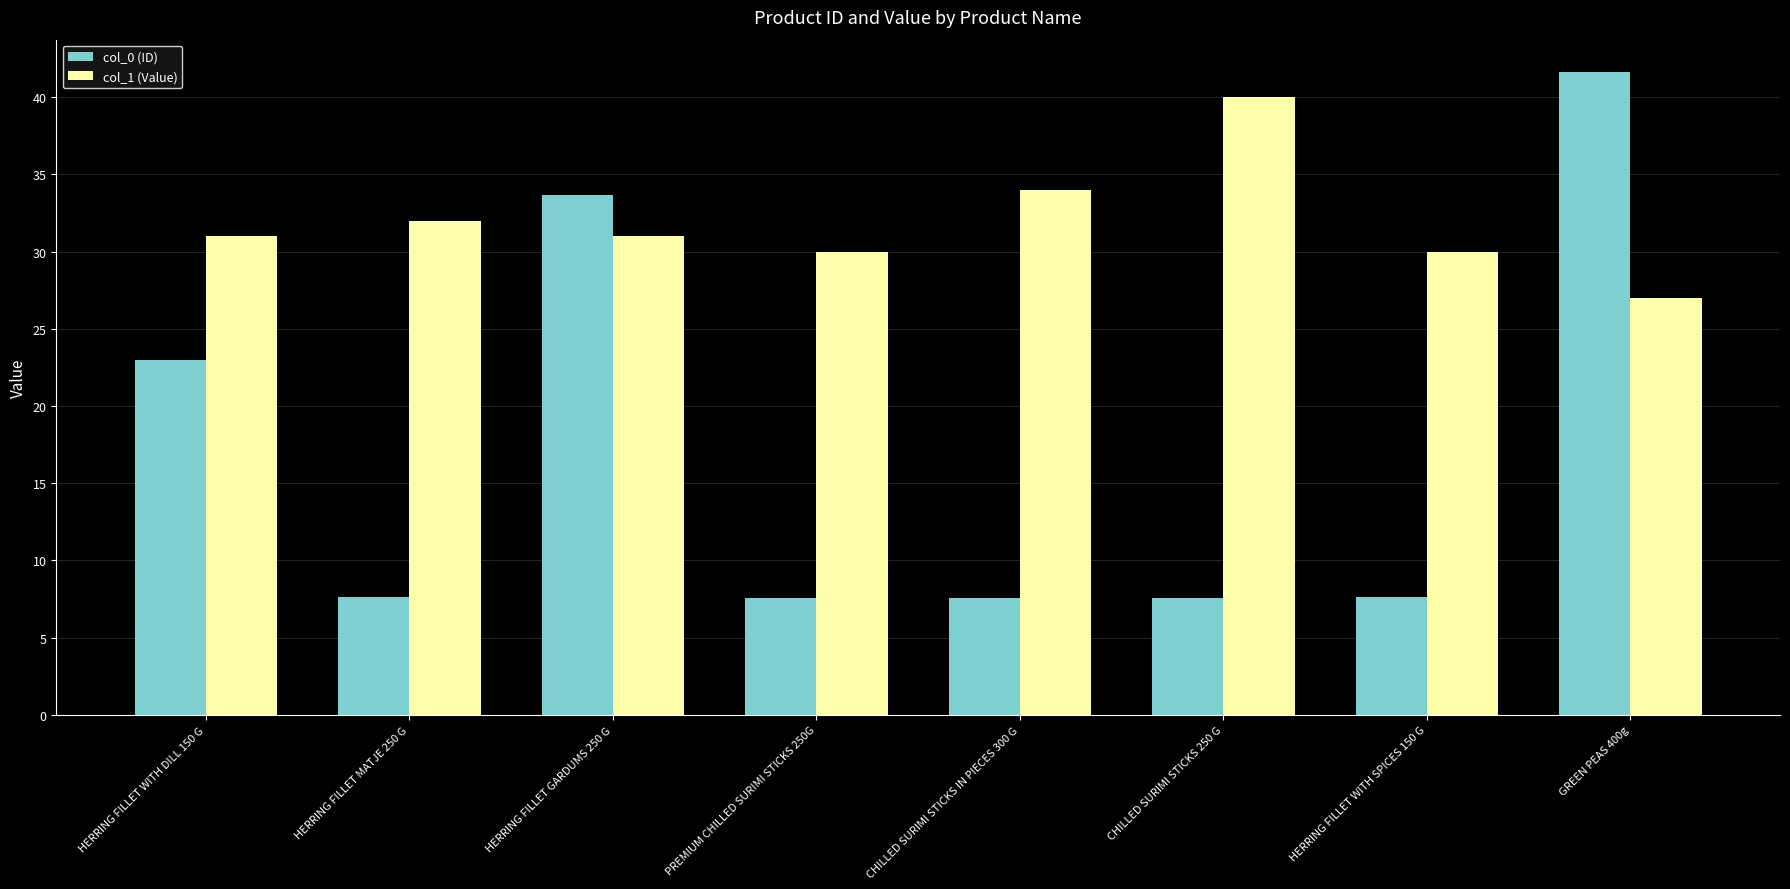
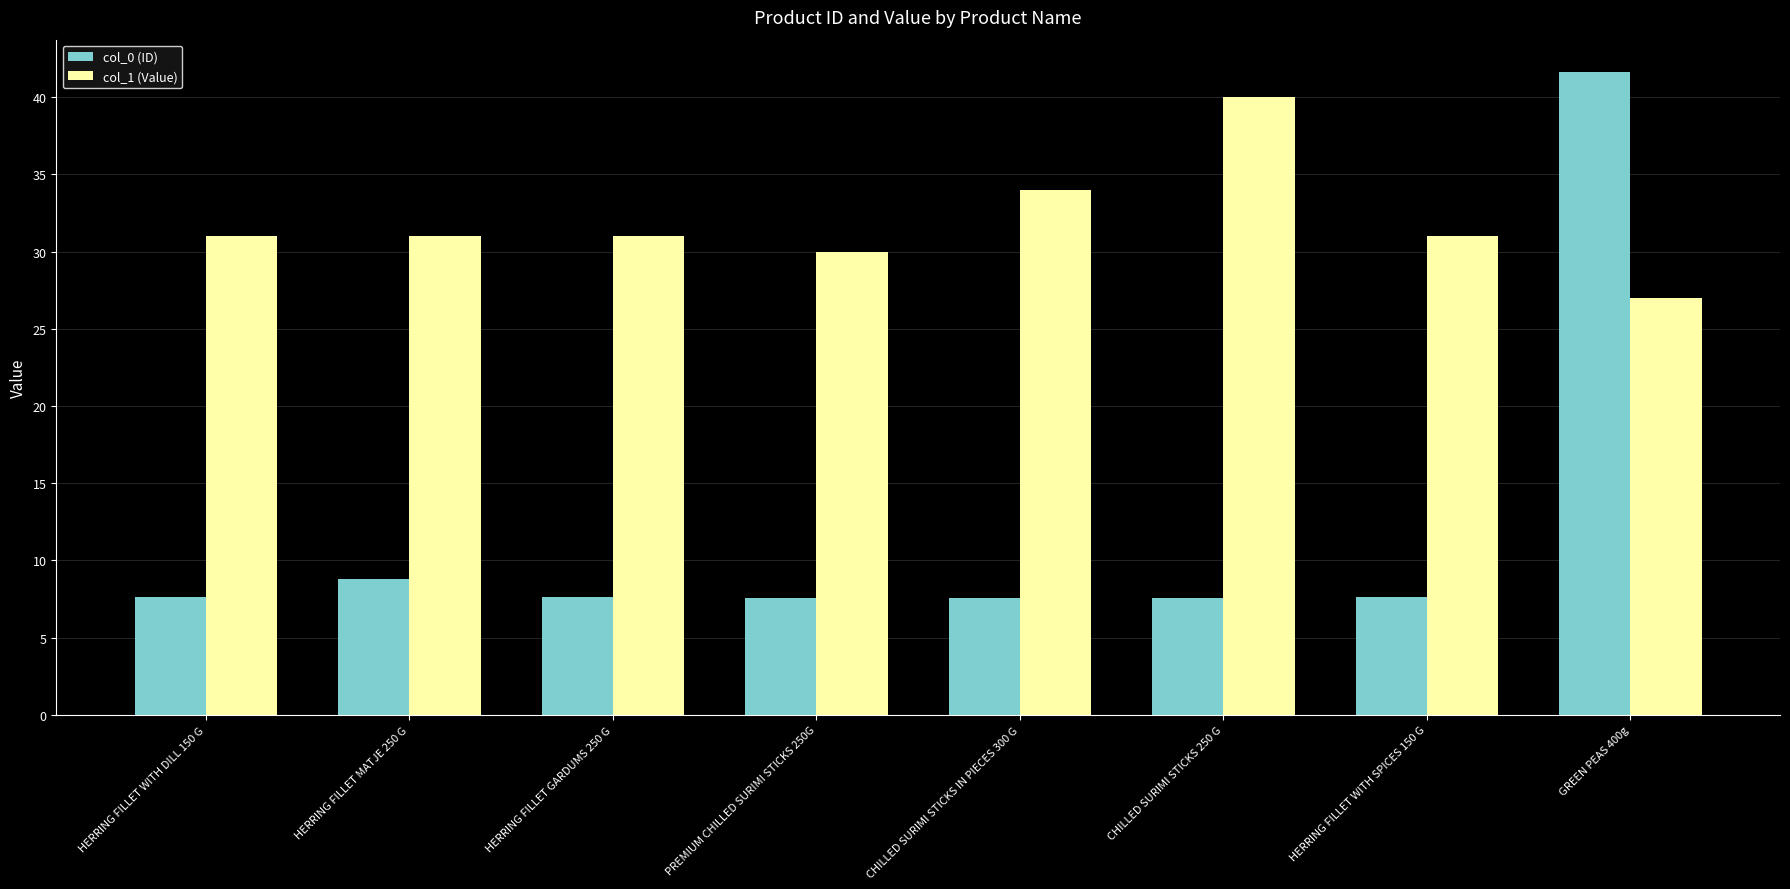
col_0 (ID), HERRING FILLET WITH DILL 150 G: 23.0 -> 7.6
col_0 (ID), HERRING FILLET MATJE 250 G: 7.6 -> 8.8
col_1 (Value), HERRING FILLET MATJE 250 G: 32 -> 31
col_0 (ID), HERRING FILLET GARDUMS 250 G: 33.7 -> 7.6
col_1 (Value), HERRING FILLET WITH SPICES 150 G: 30 -> 31
